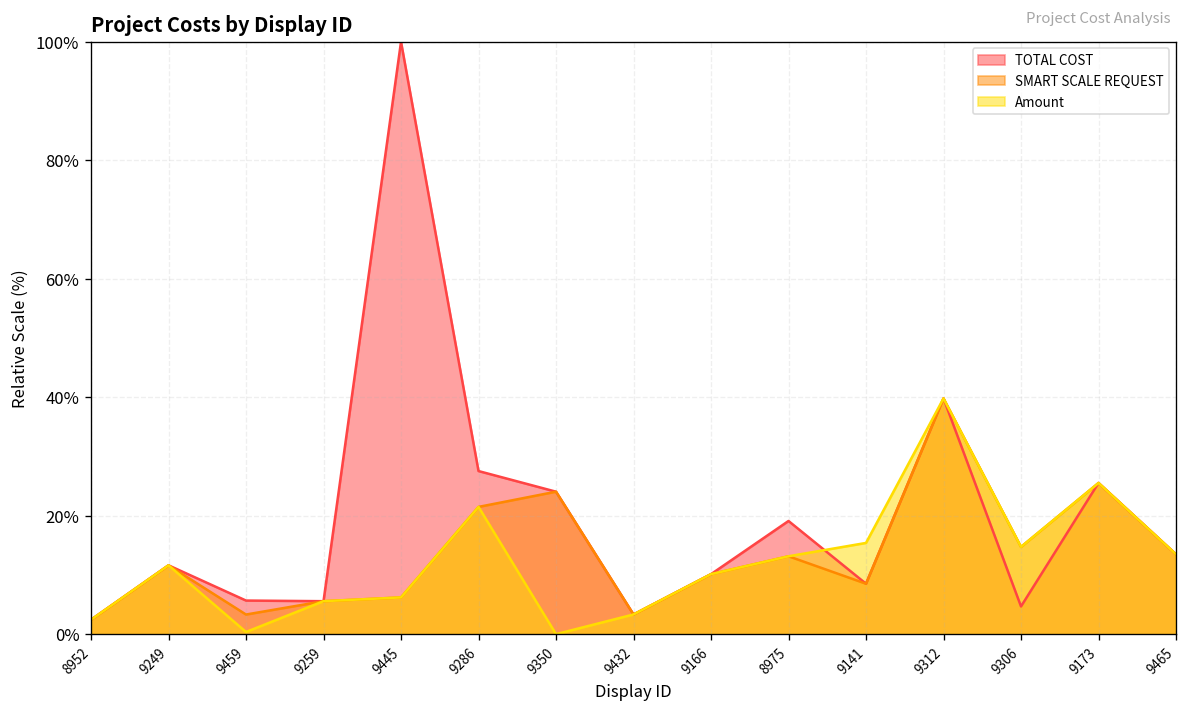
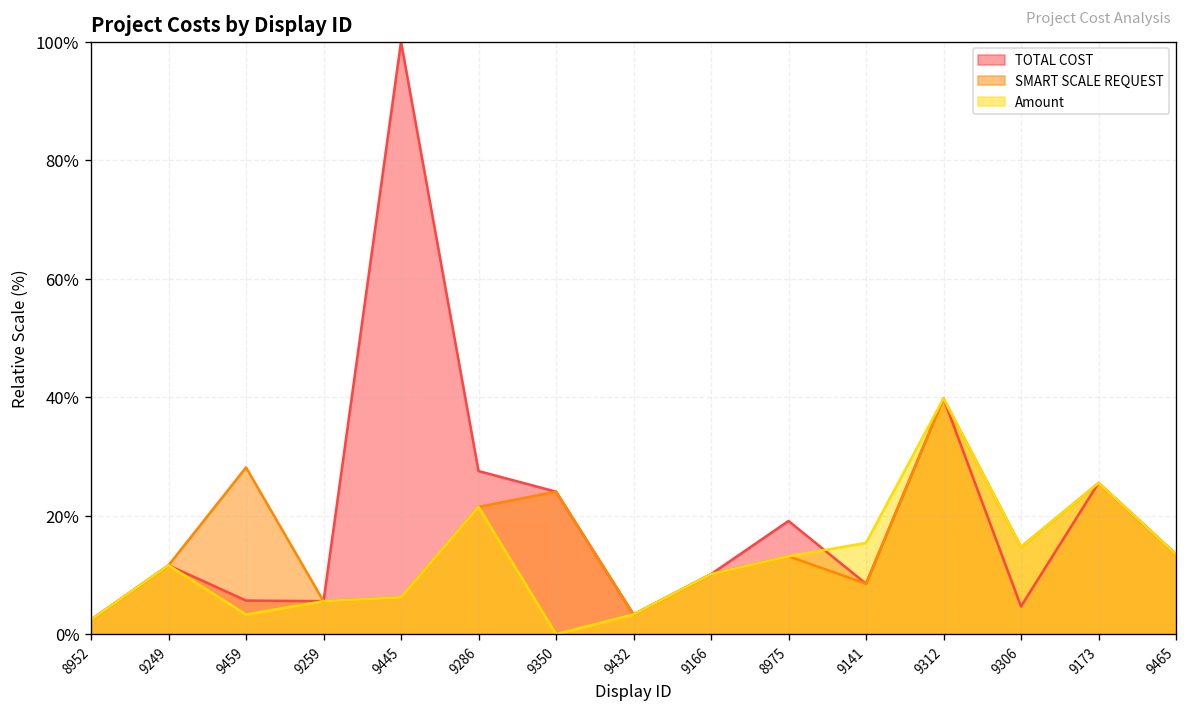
SMART SCALE REQUEST, 9459: 3% -> 28%
Amount, 9459: 0% -> 3%
